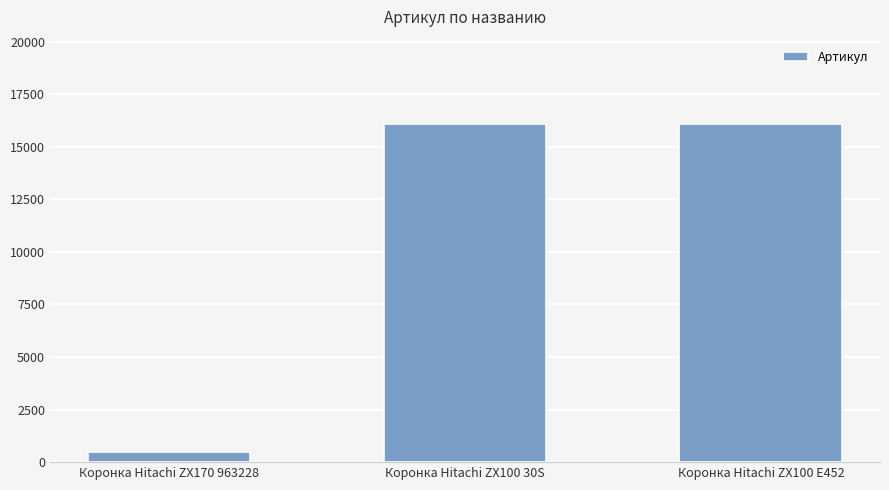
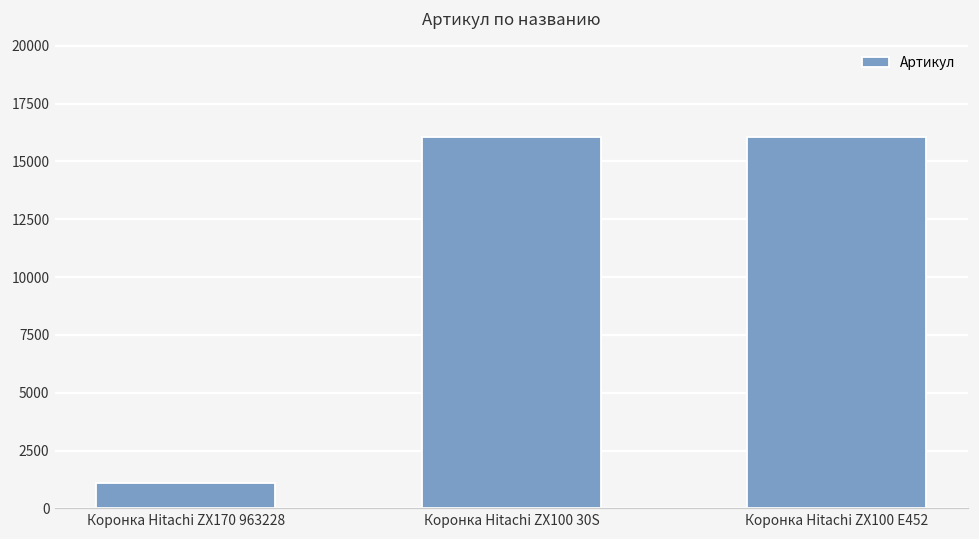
Коронка Hitachi ZX170 963228: 500 -> 1100
